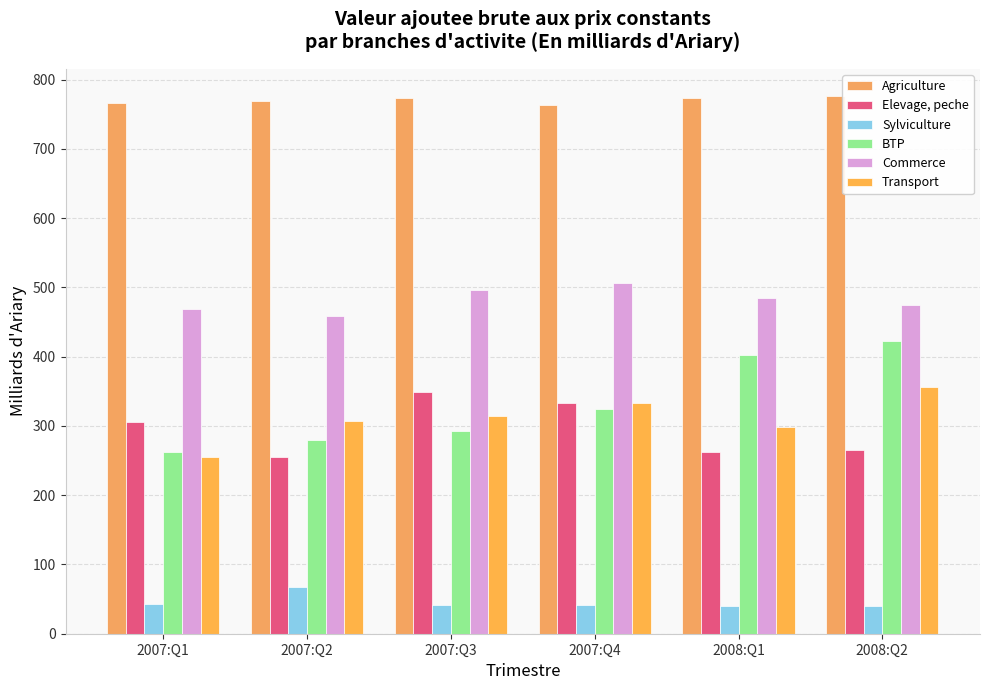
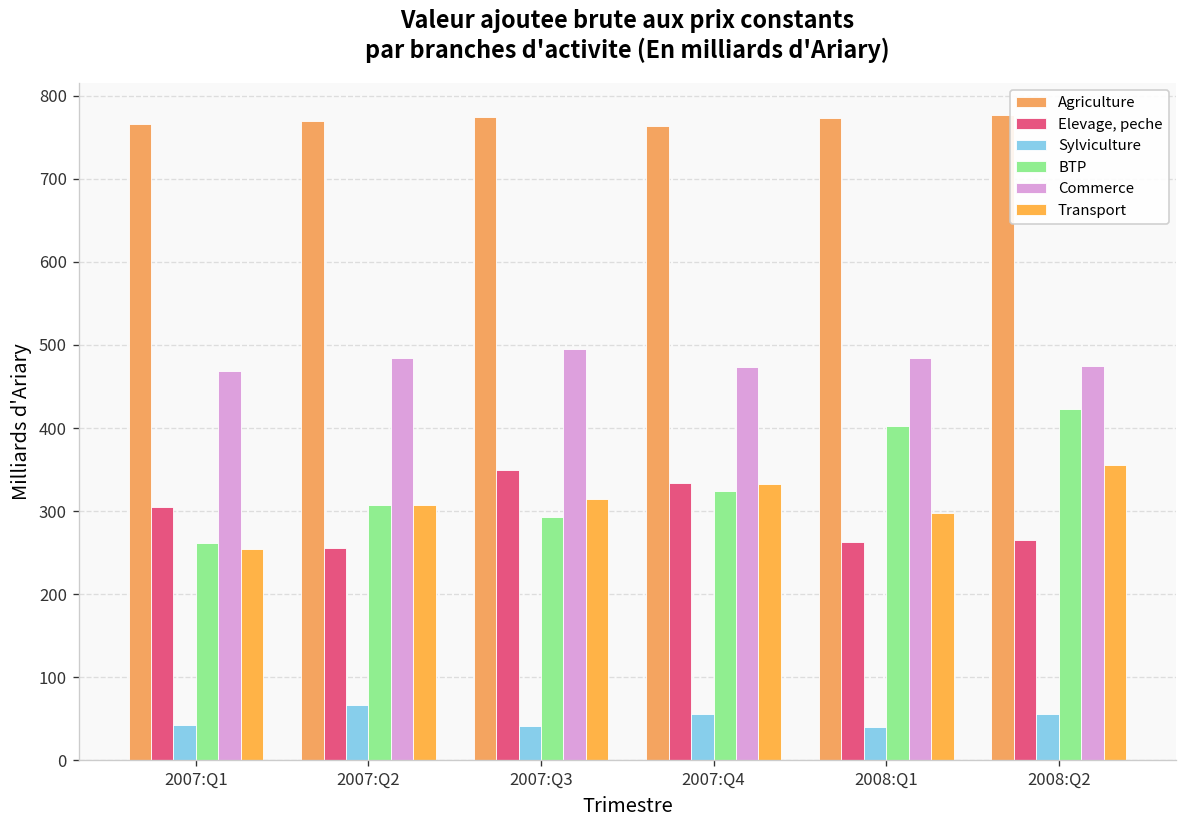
BTP, 2007:Q2: 280 -> 310
Commerce, 2007:Q2: 460 -> 480
Sylviculture, 2007:Q4: 40 -> 60
Commerce, 2007:Q4: 510 -> 470
Sylviculture, 2008:Q2: 40 -> 60
